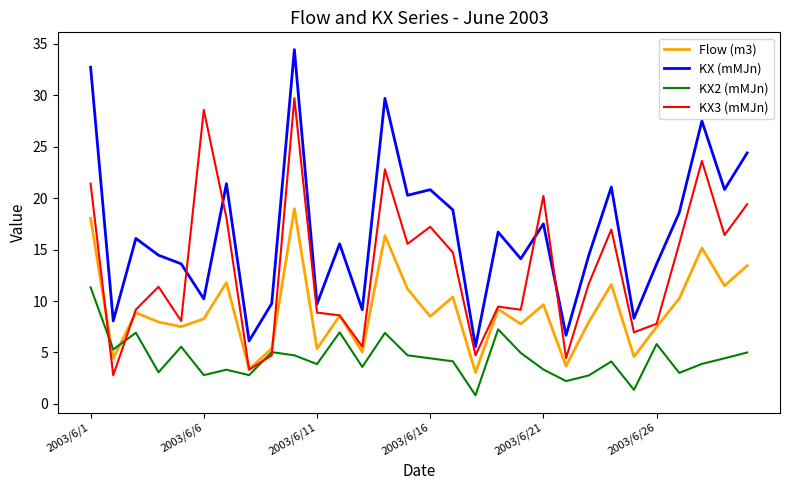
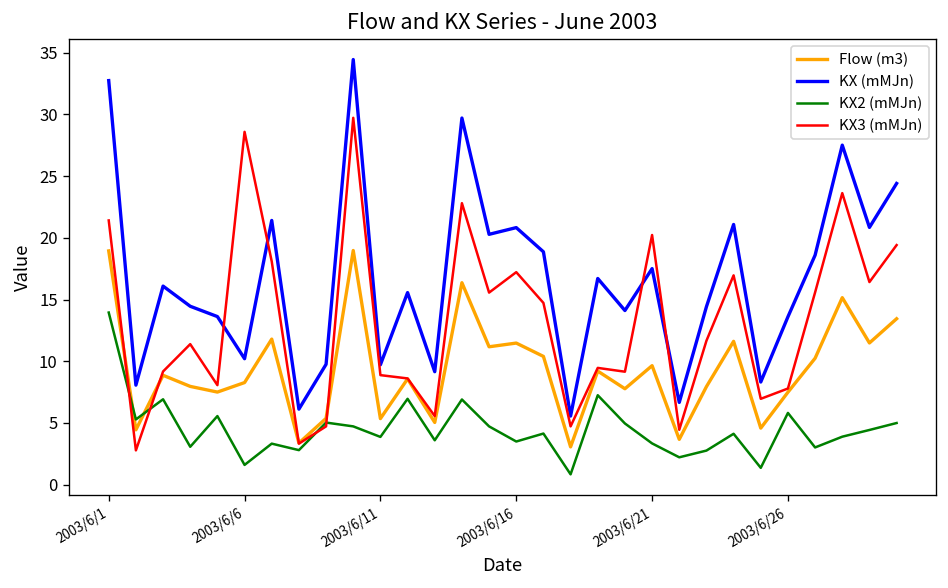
Flow (m3), 2003/6/1: 18.0 -> 18.9
KX2 (mMJn), 2003/6/1: 11.3 -> 13.9
KX2 (mMJn), 2003/6/6: 2.8 -> 1.6
Flow (m3), 2003/6/16: 8.5 -> 11.5
KX2 (mMJn), 2003/6/16: 4.4 -> 3.5
